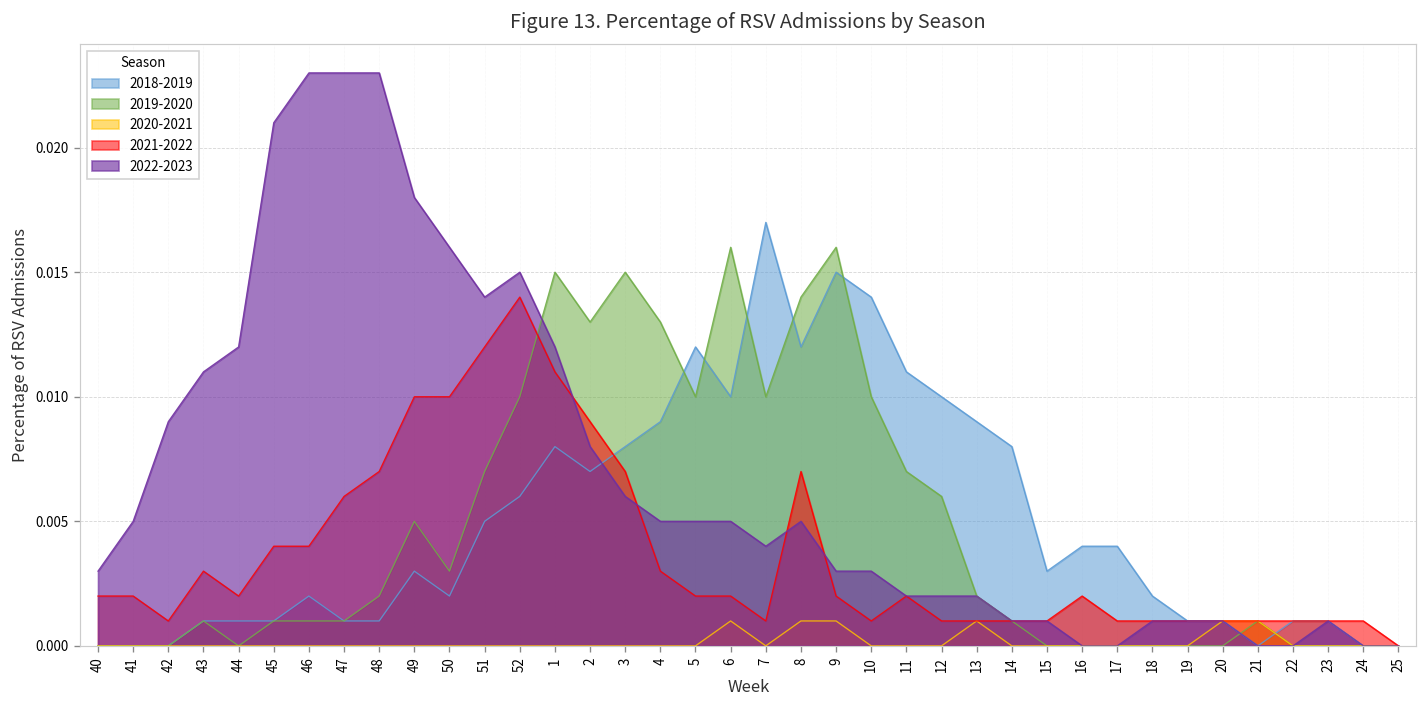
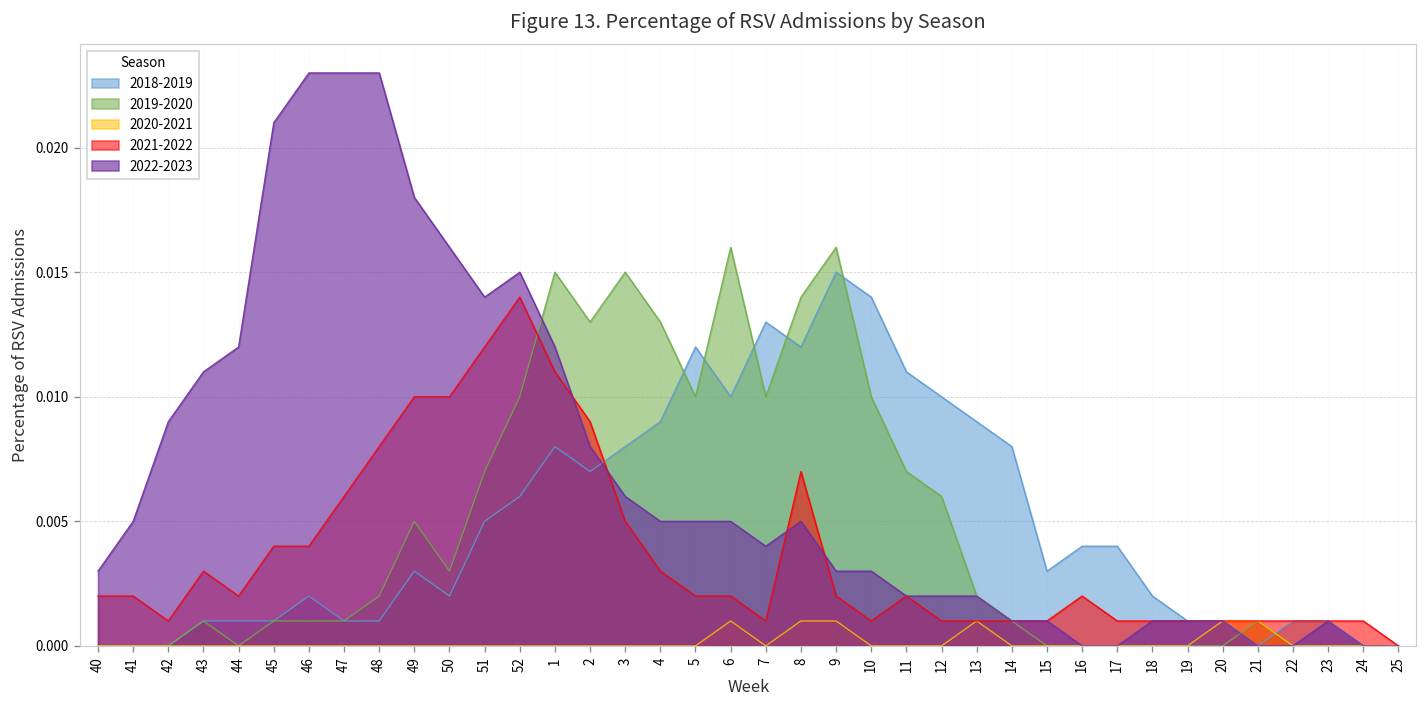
2021-2022, 48: 0.007 -> 0.008
2021-2022, 3: 0.007 -> 0.005
2018-2019, 7: 0.017 -> 0.013
